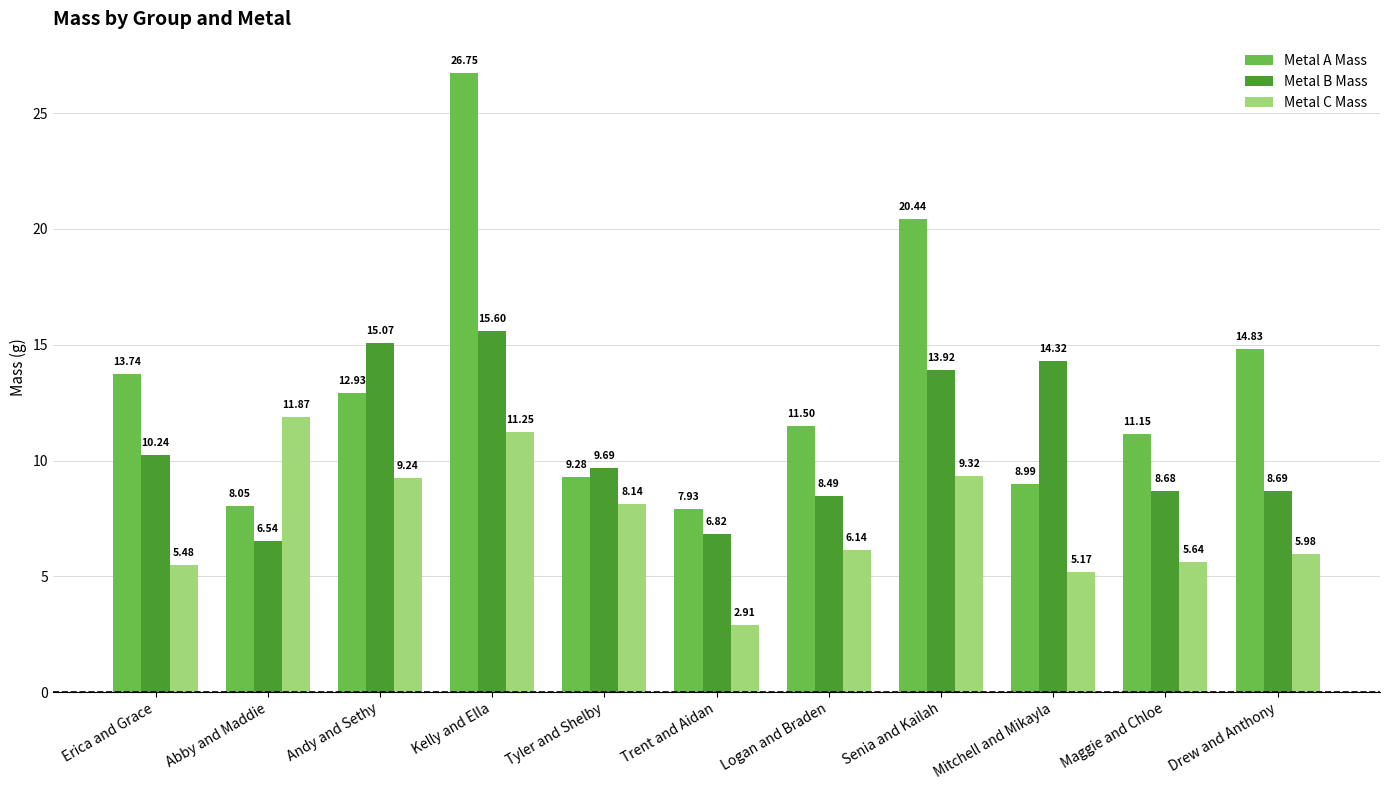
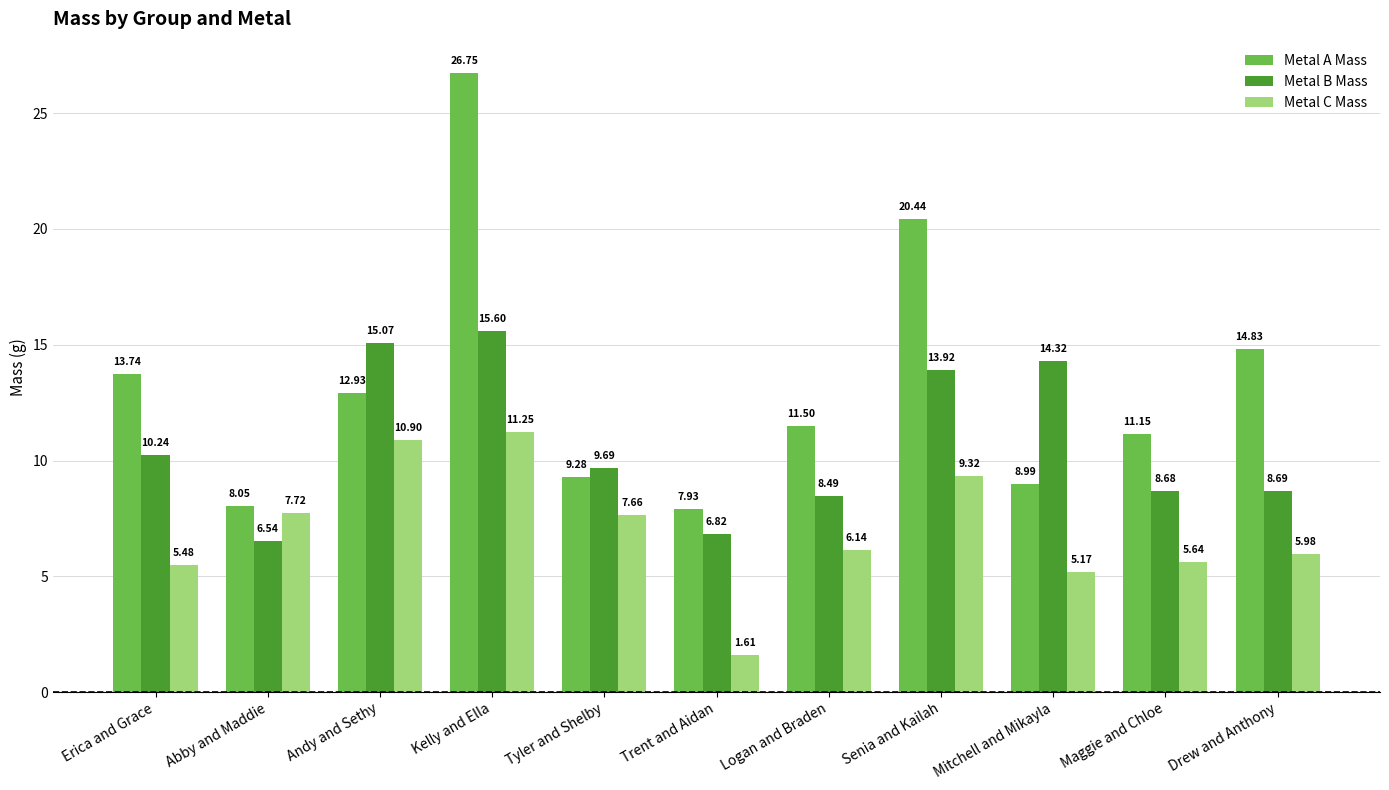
Metal C Mass, Abby and Maddie: 11.87 -> 7.72
Metal C Mass, Andy and Sethy: 9.24 -> 10.90
Metal C Mass, Tyler and Shelby: 8.14 -> 7.66
Metal C Mass, Trent and Aidan: 2.91 -> 1.61
